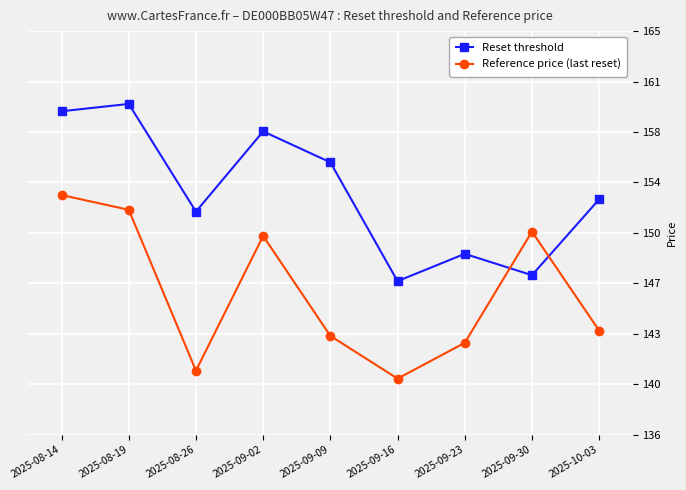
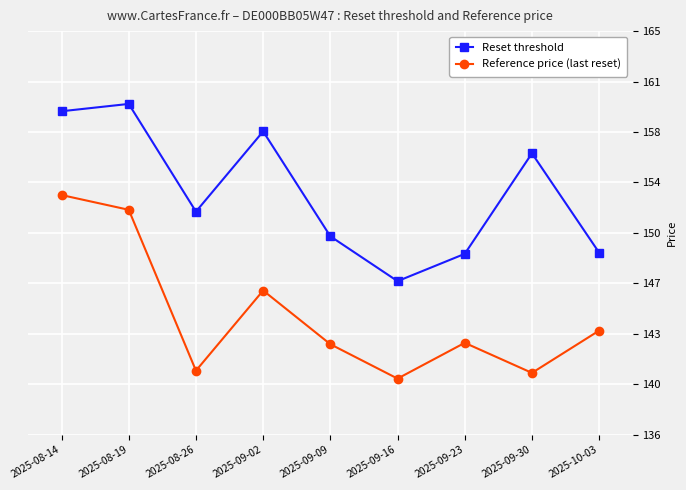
Reference price (last reset), 2025-09-02: 150.3 -> 146.4
Reset threshold, 2025-09-09: 155.6 -> 150.3
Reference price (last reset), 2025-09-09: 143.1 -> 142.5
Reset threshold, 2025-09-30: 147.5 -> 156.2
Reference price (last reset), 2025-09-30: 150.6 -> 140.4
Reset threshold, 2025-10-03: 152.9 -> 149.1
